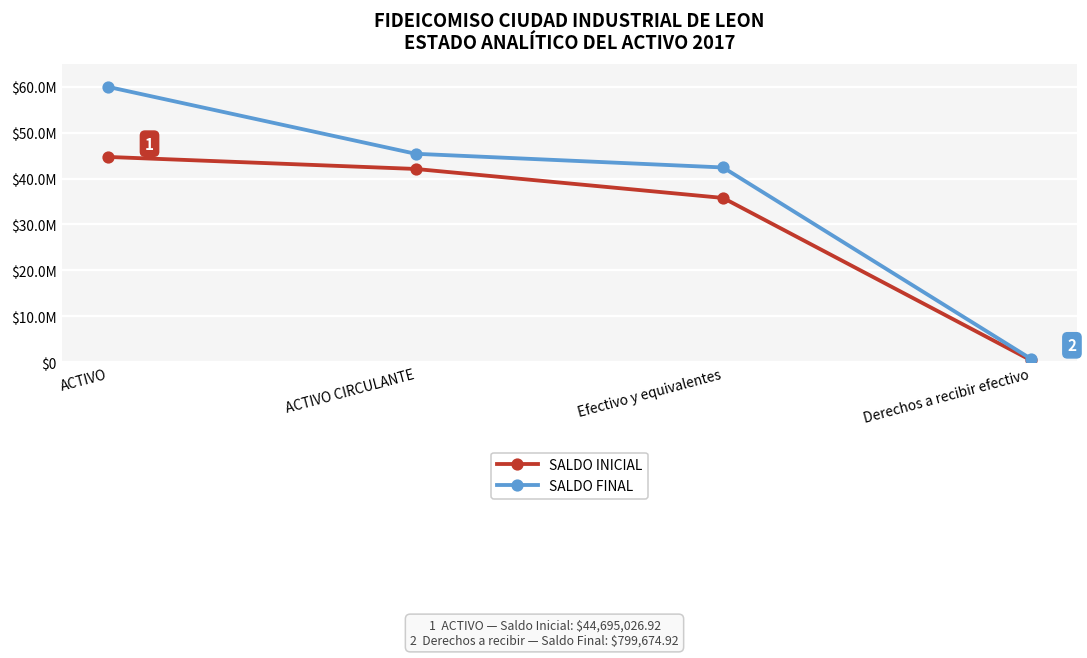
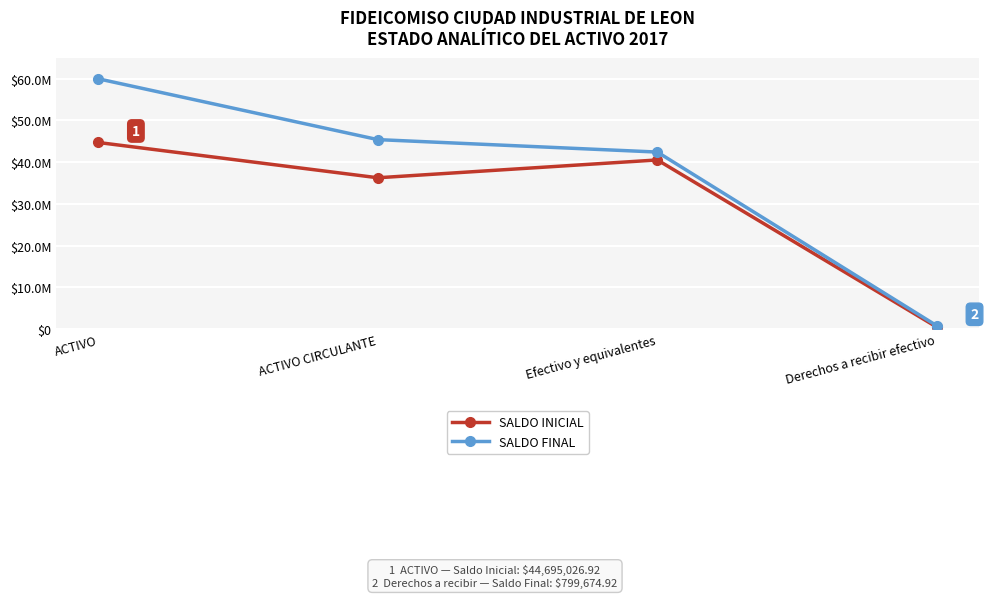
SALDO INICIAL, ACTIVO CIRCULANTE: $42000000 -> $36000000
SALDO INICIAL, Efectivo y equivalentes: $36000000 -> $41000000
